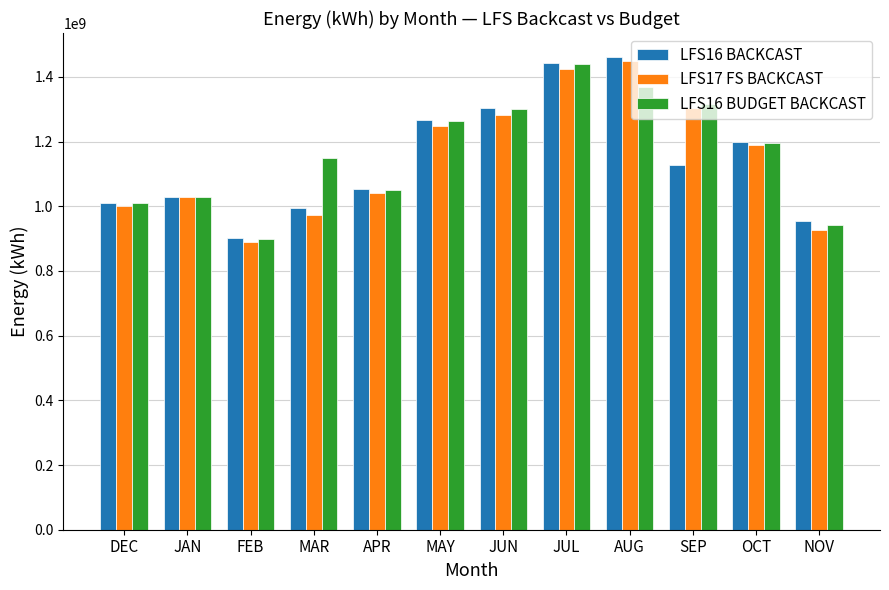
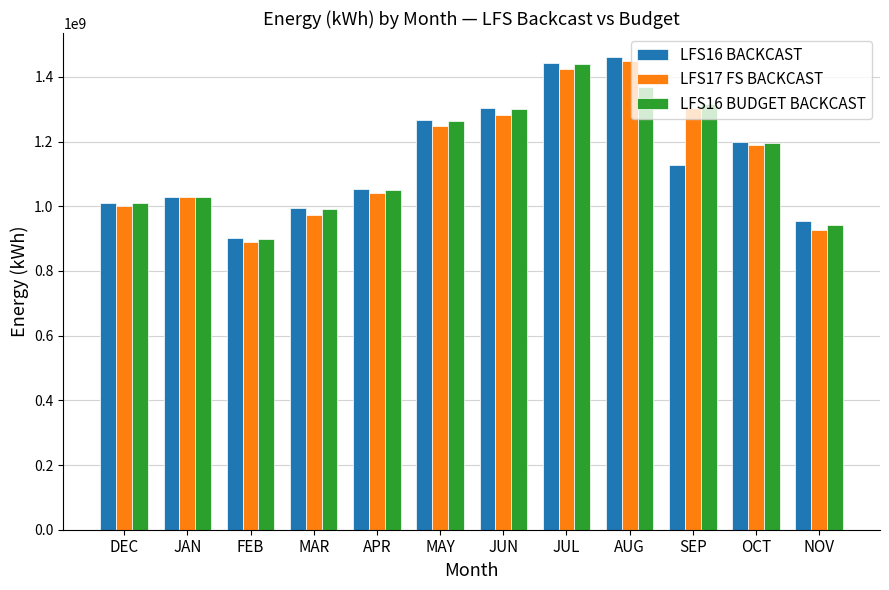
LFS16 BUDGET BACKCAST, MAR: 1150000000 -> 990000000
